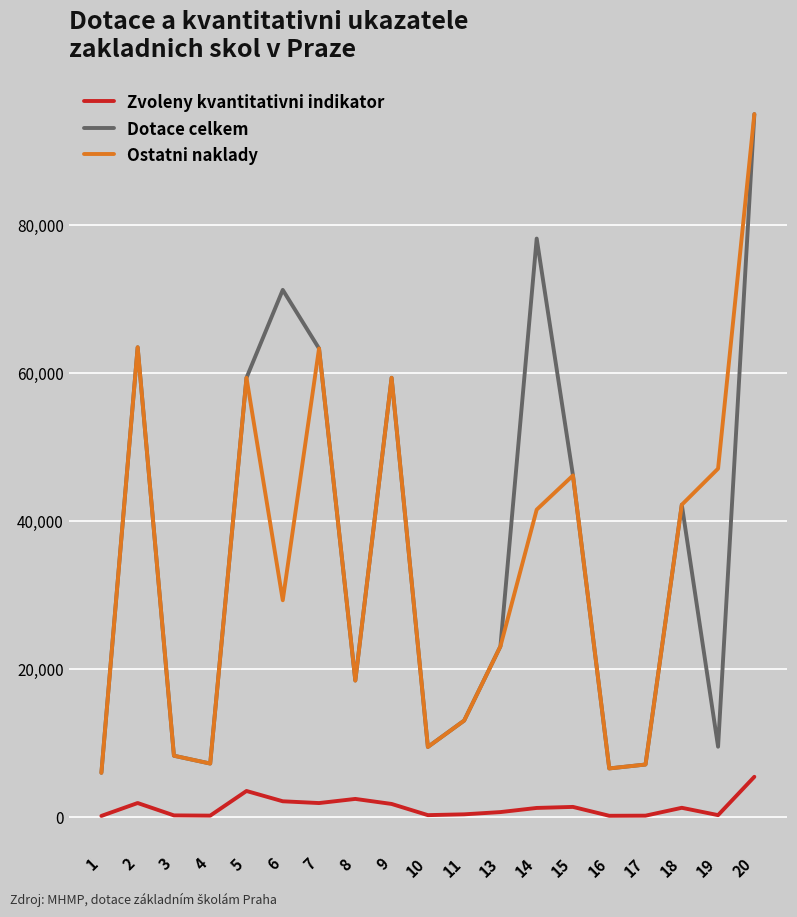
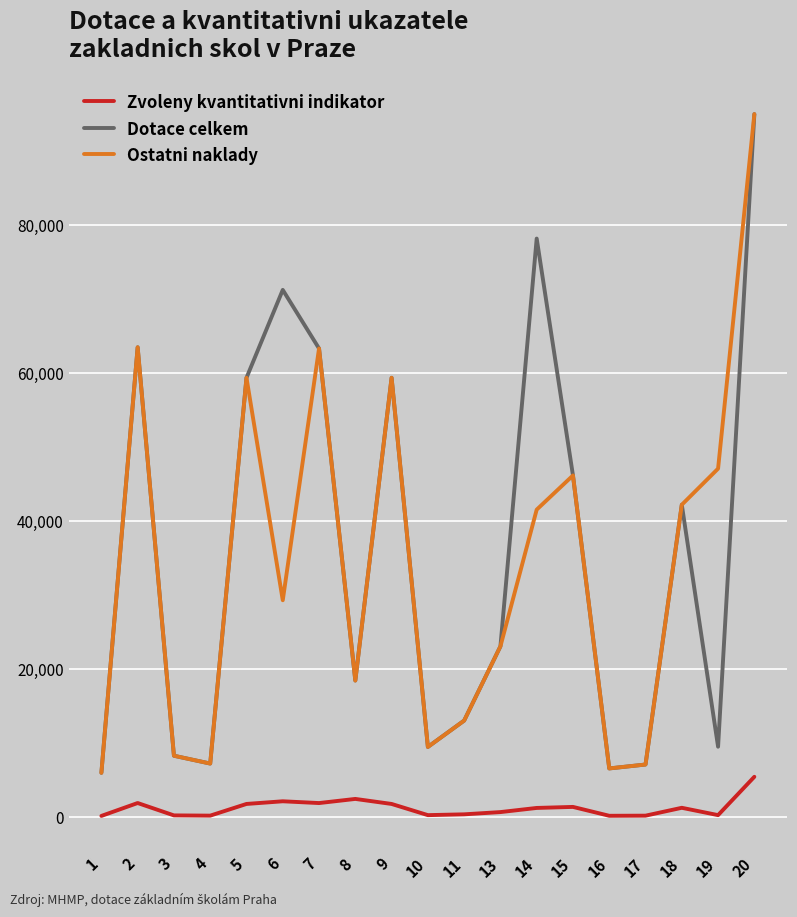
Zvoleny kvantitativni indikator, 5: 4,000 -> 2,000
